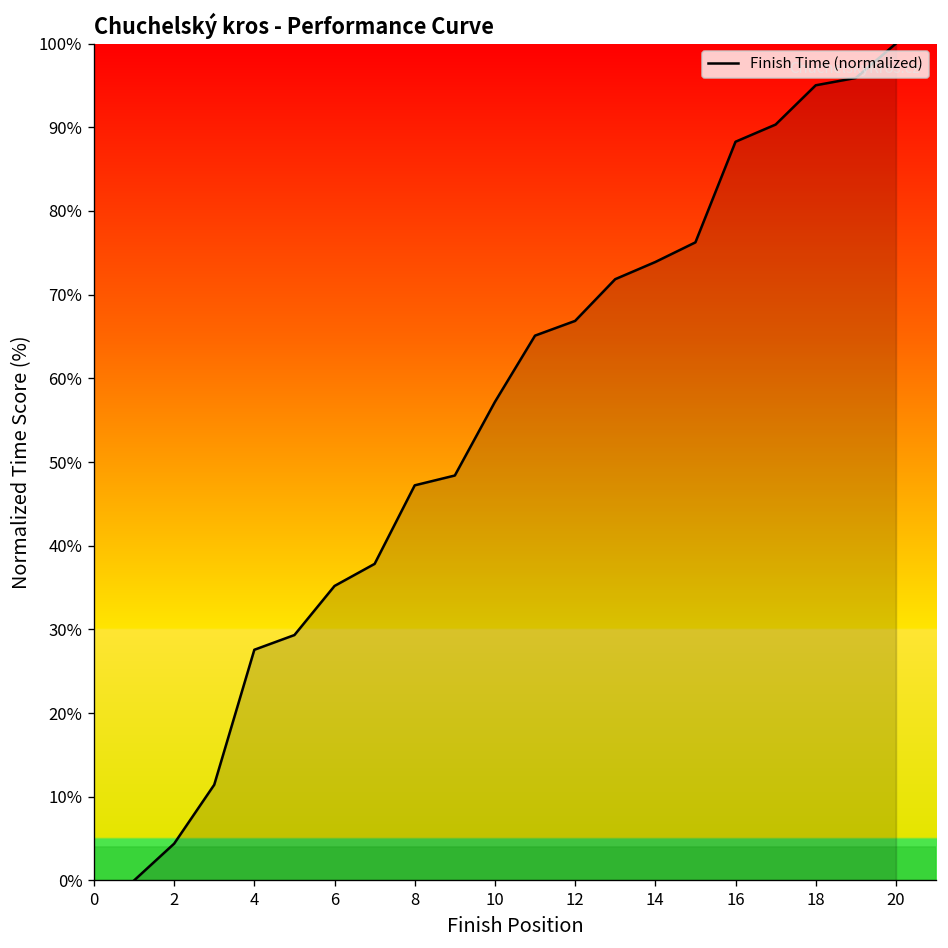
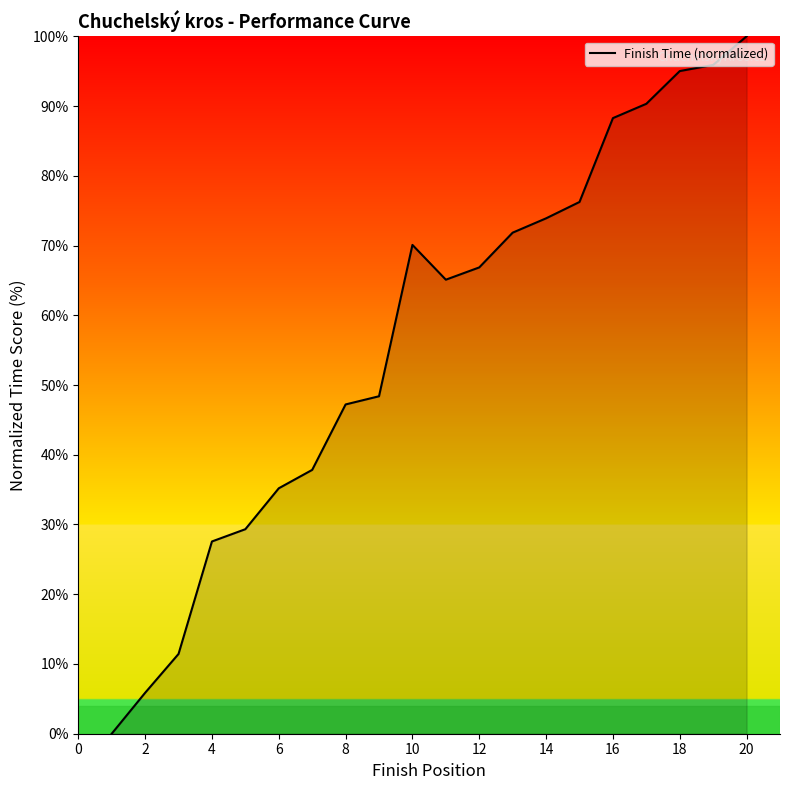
2: 4% -> 6%
10: 57% -> 70%
